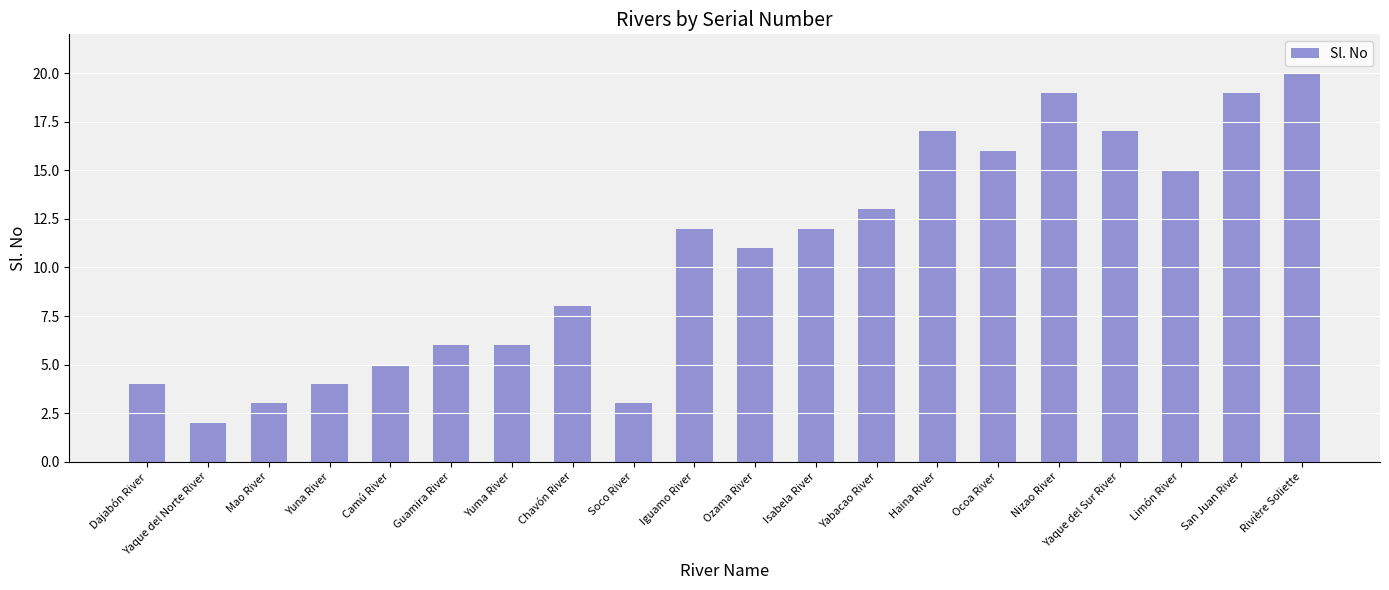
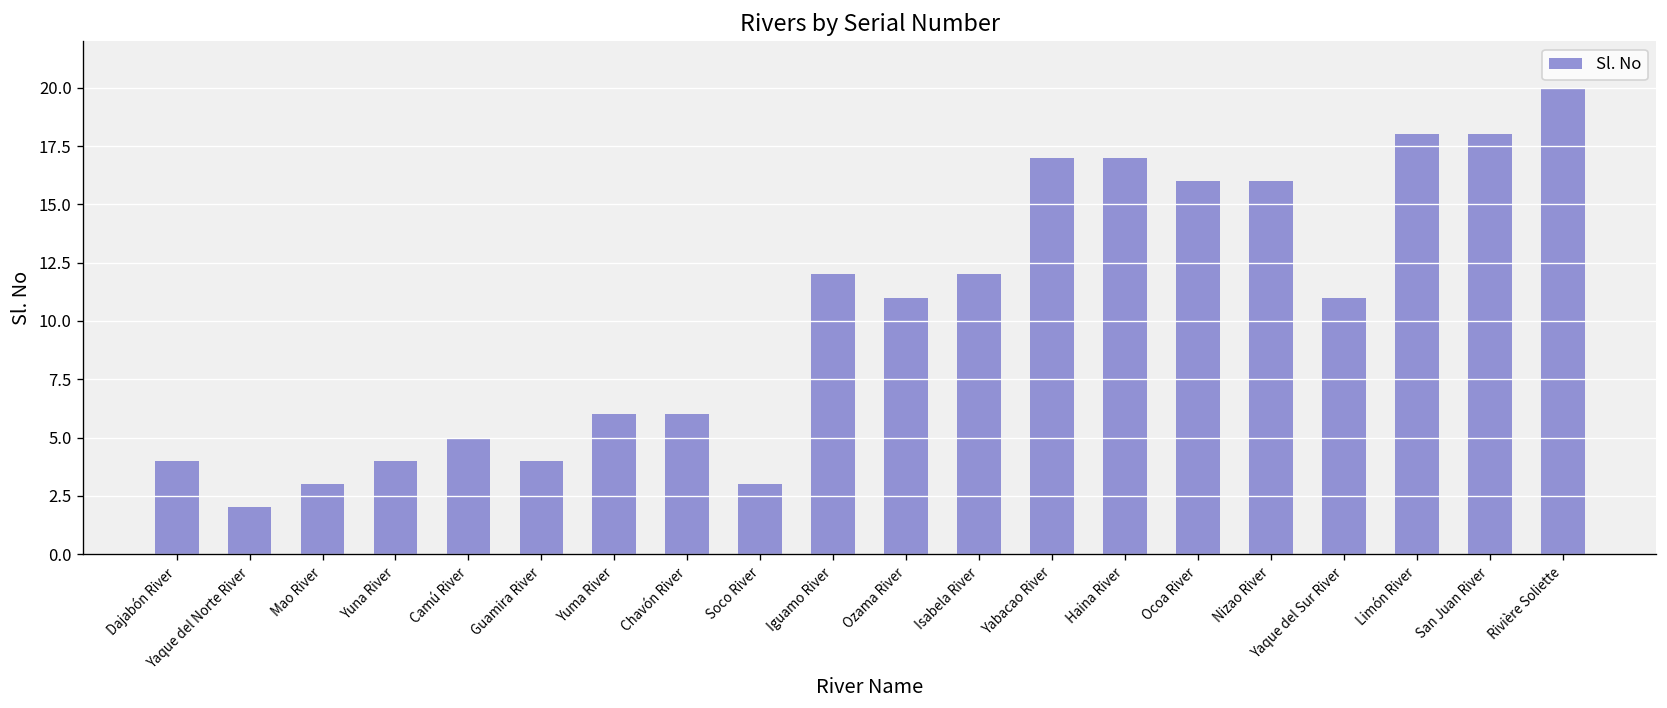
Guamira River: 6 -> 4
Chavón River: 8 -> 6
Yabacao River: 13 -> 17
Nizao River: 19 -> 16
Yaque del Sur River: 17 -> 11
Limón River: 15 -> 18
San Juan River: 19 -> 18
